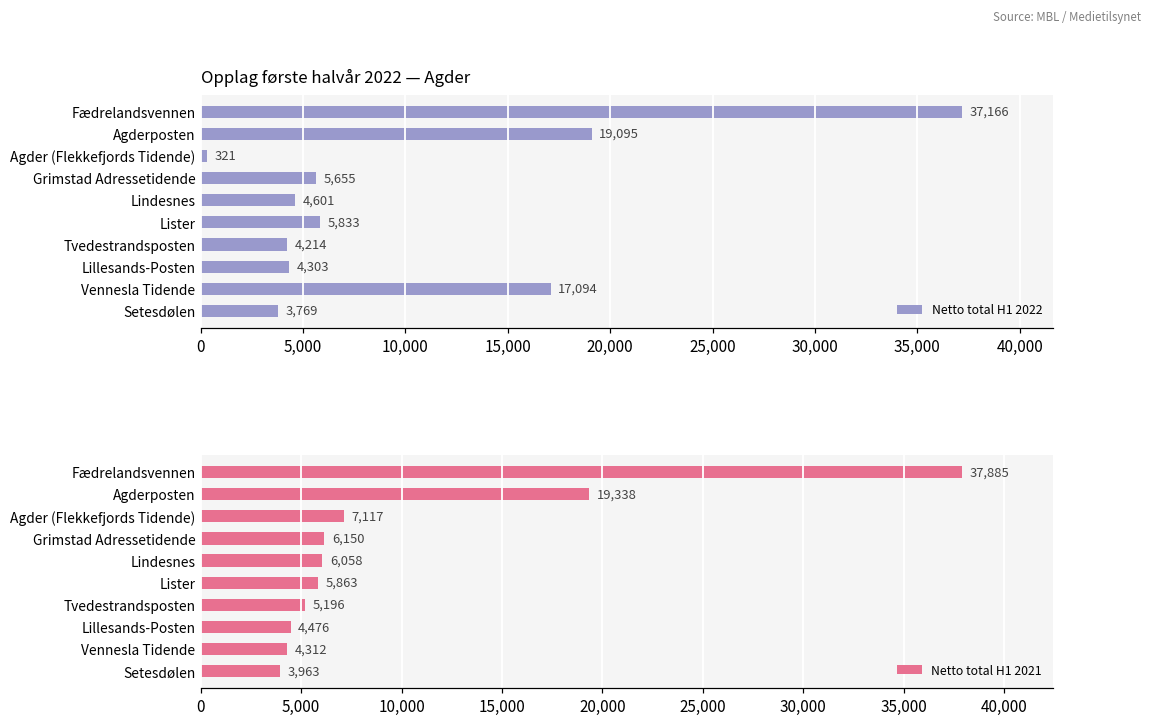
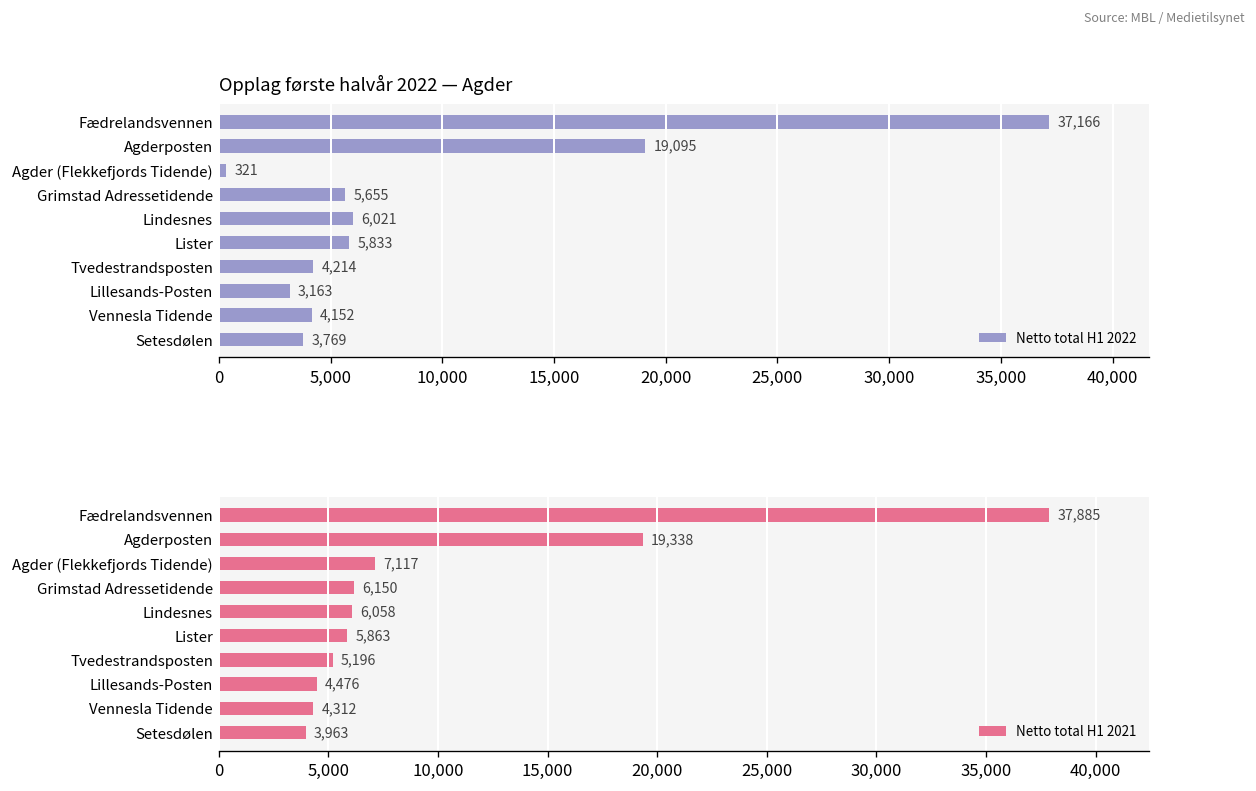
Opplag første halvår 2022 — Agder, Lindesnes: 4,601 -> 6,021
Opplag første halvår 2022 — Agder, Lillesands-Posten: 4,303 -> 3,163
Opplag første halvår 2022 — Agder, Vennesla Tidende: 17,094 -> 4,152
